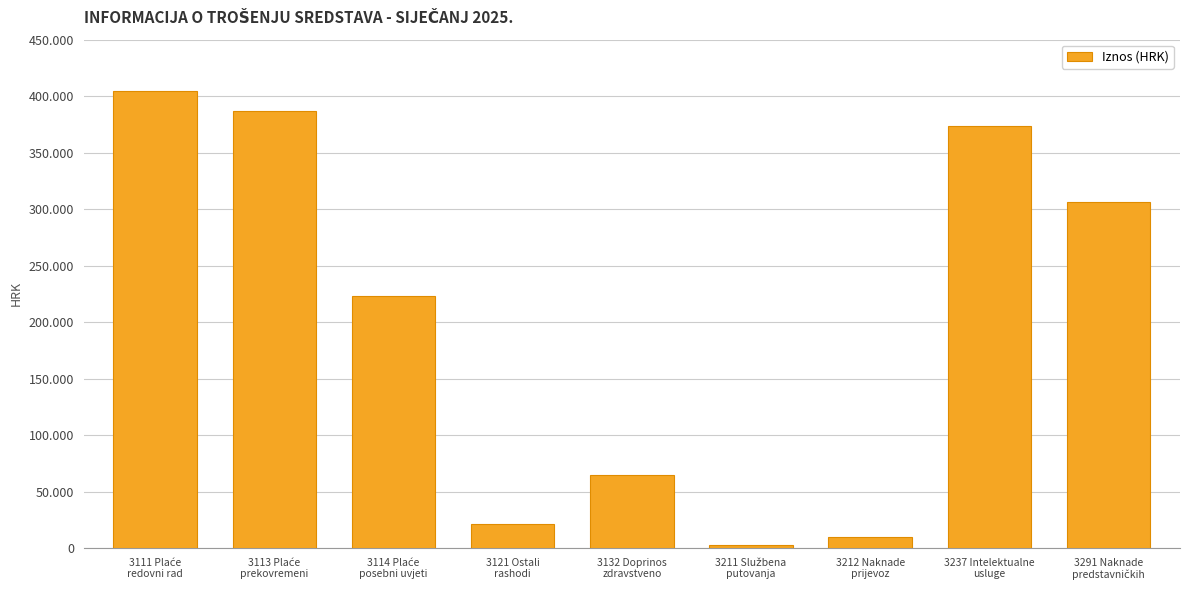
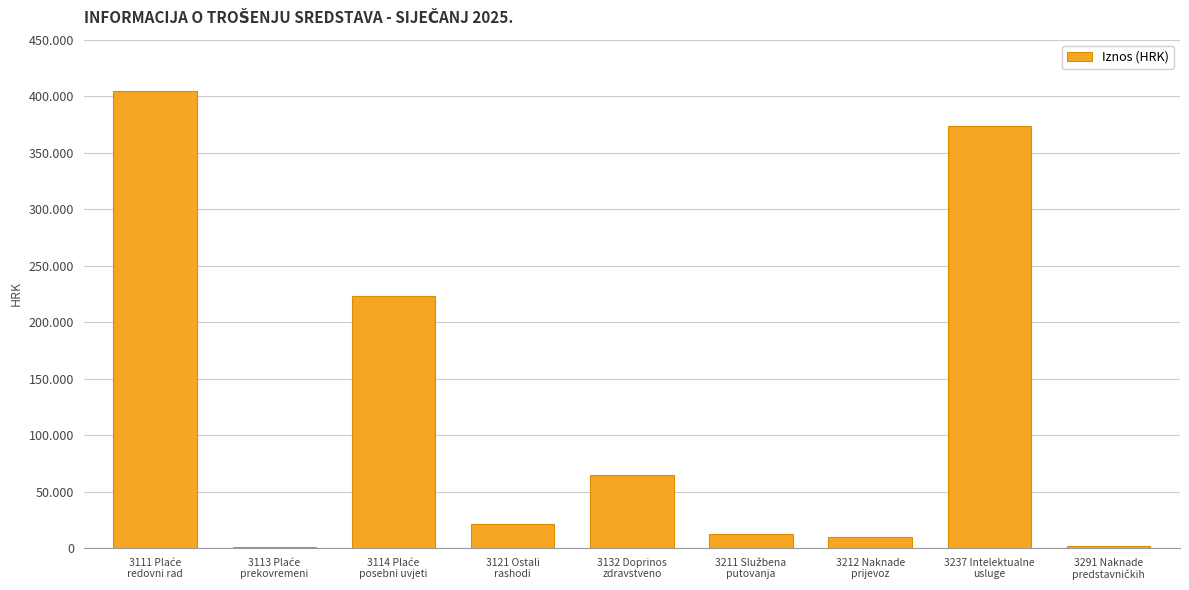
3113 Plaće prekovremeni: 387 -> 1
3211 Službena putovanja: 2 -> 12
3291 Naknade predstavničkih: 306 -> 2
